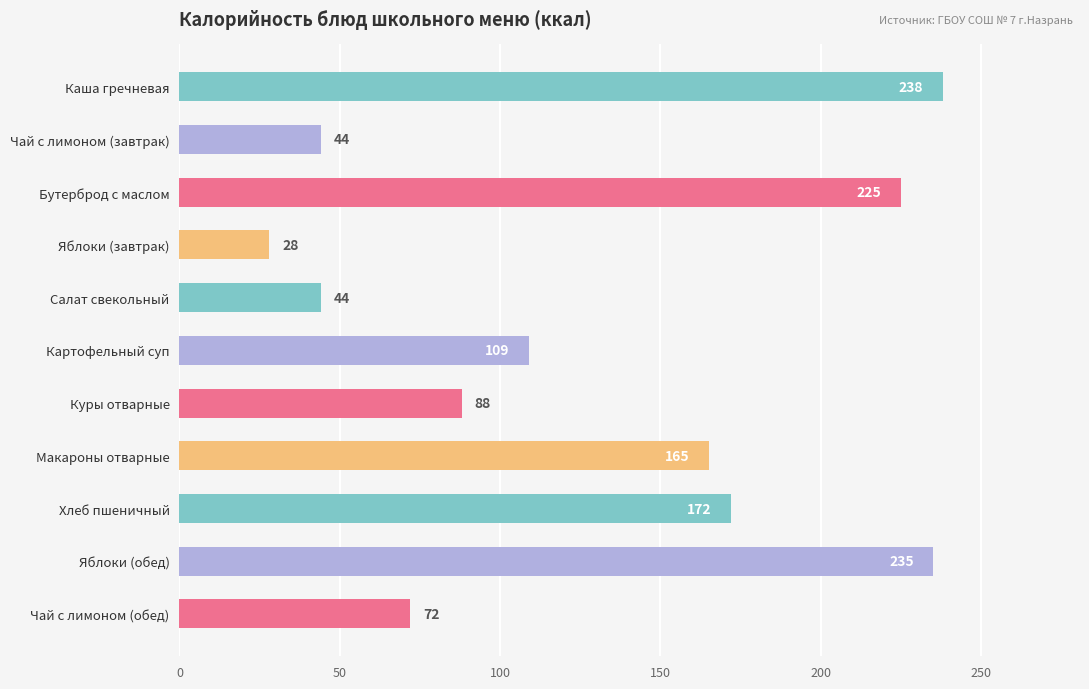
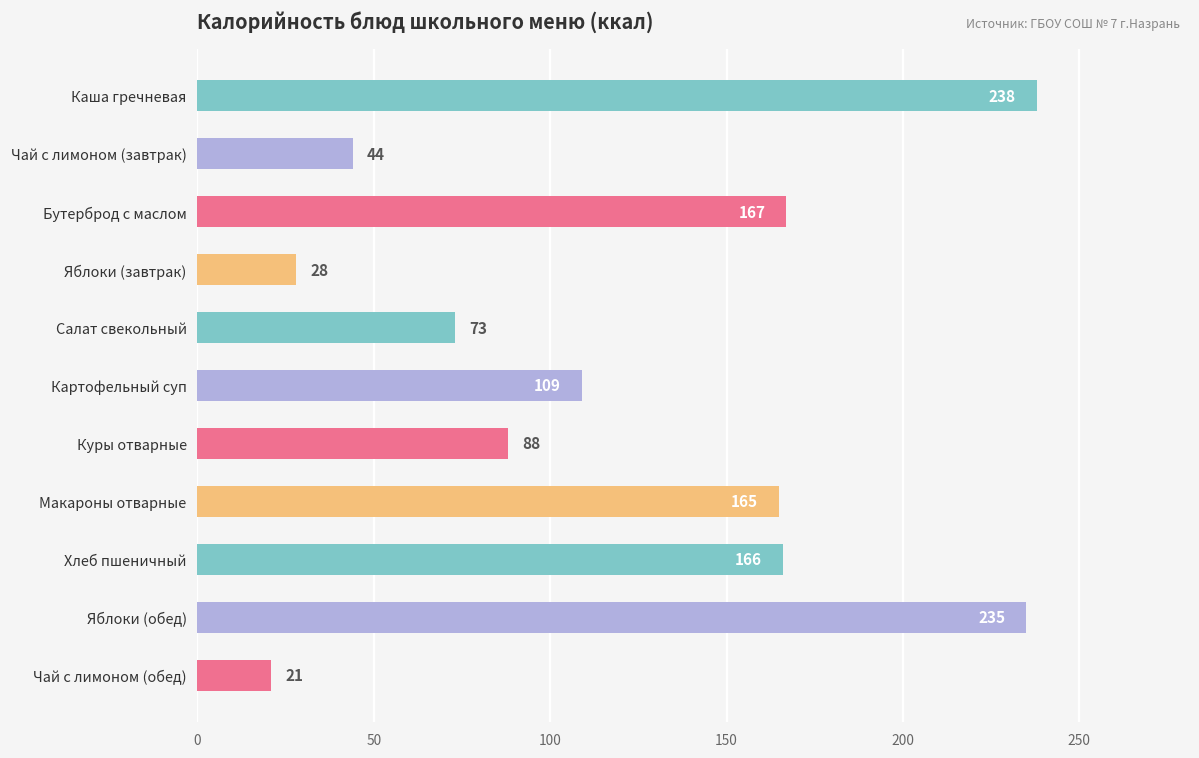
Бутерброд с маслом: 225 -> 167
Салат свекольный: 44 -> 73
Хлеб пшеничный: 172 -> 166
Чай с лимоном (обед): 72 -> 21
